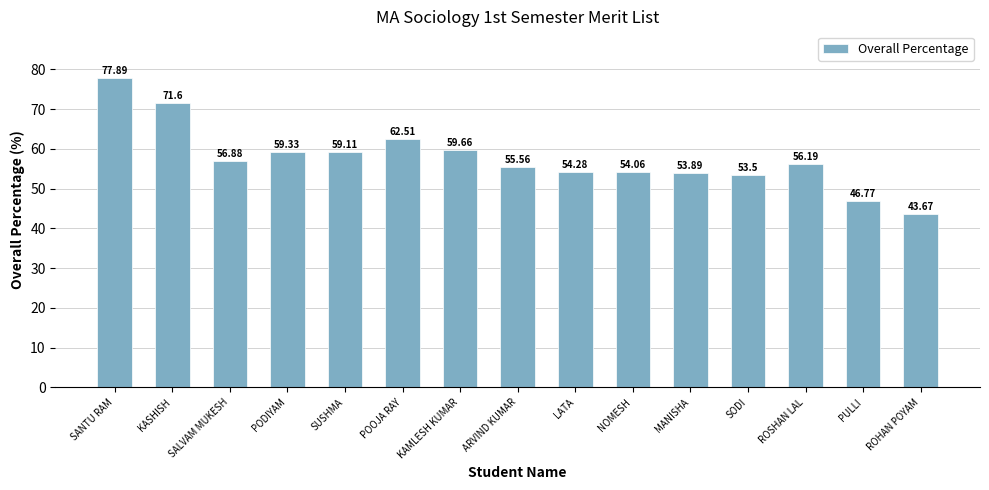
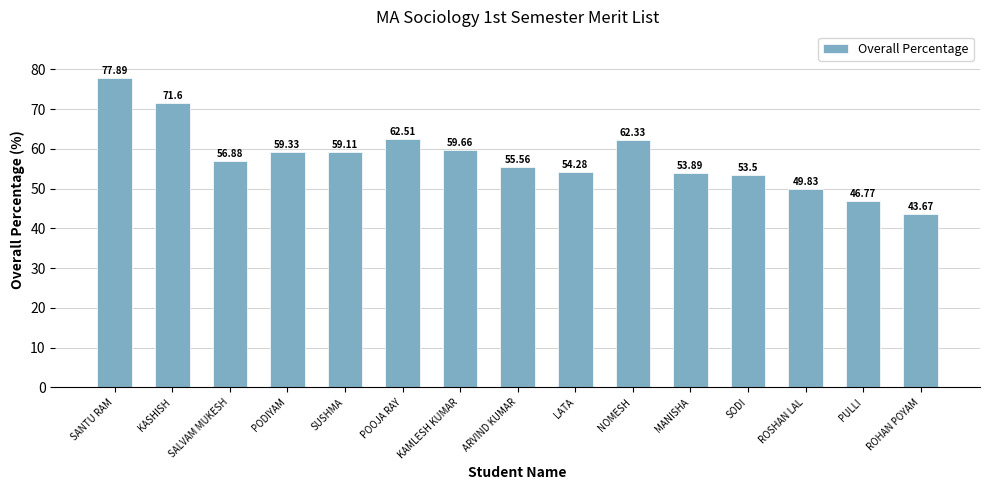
NOMESH: 54.06 -> 62.33
ROSHAN LAL: 56.19 -> 49.83
